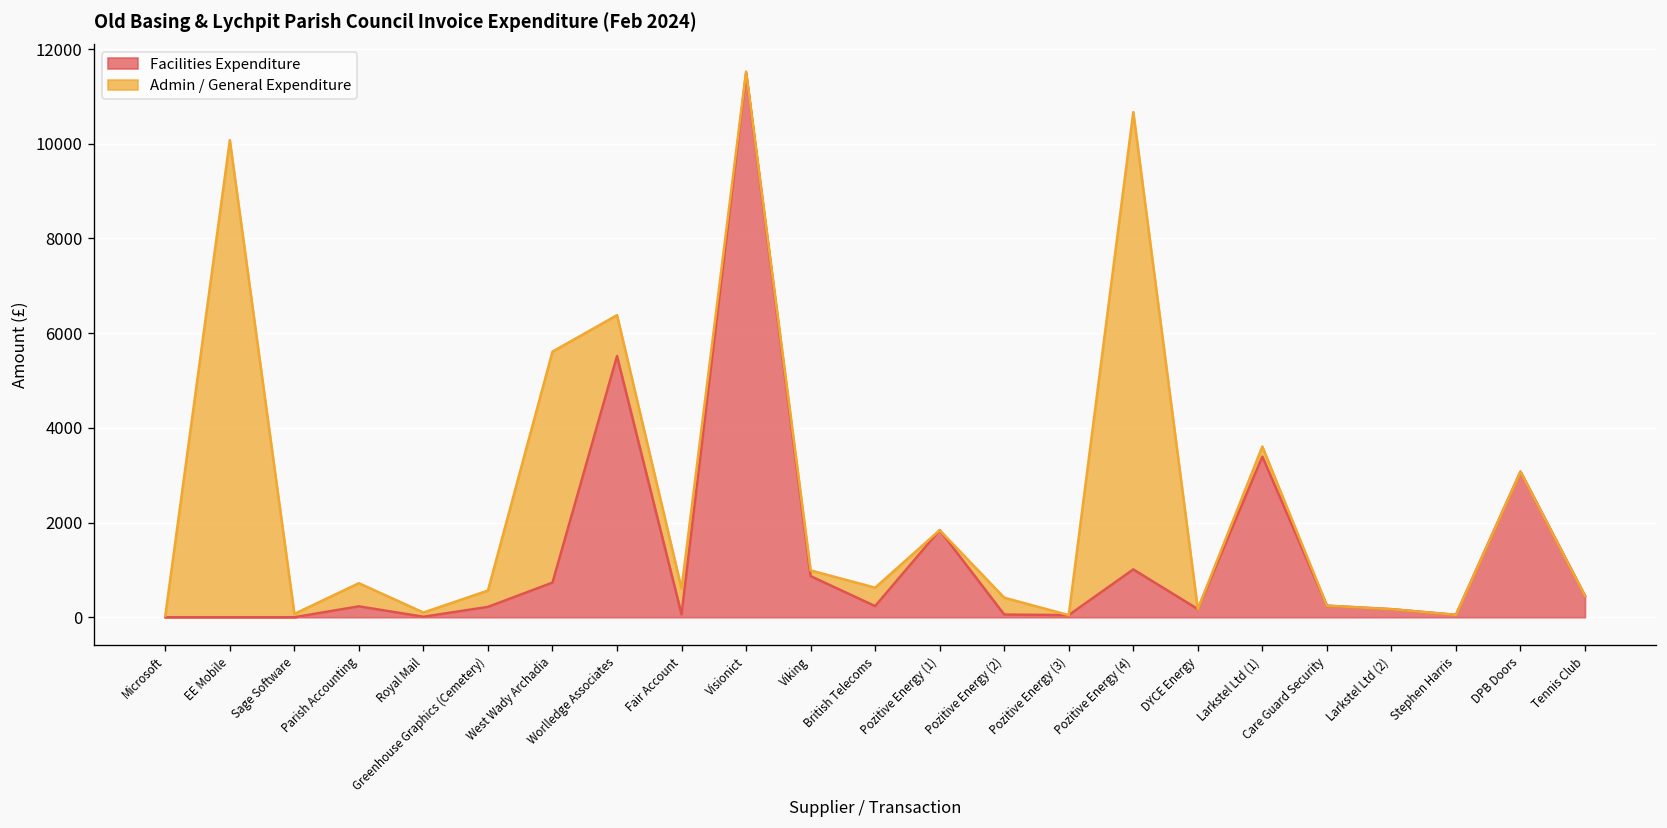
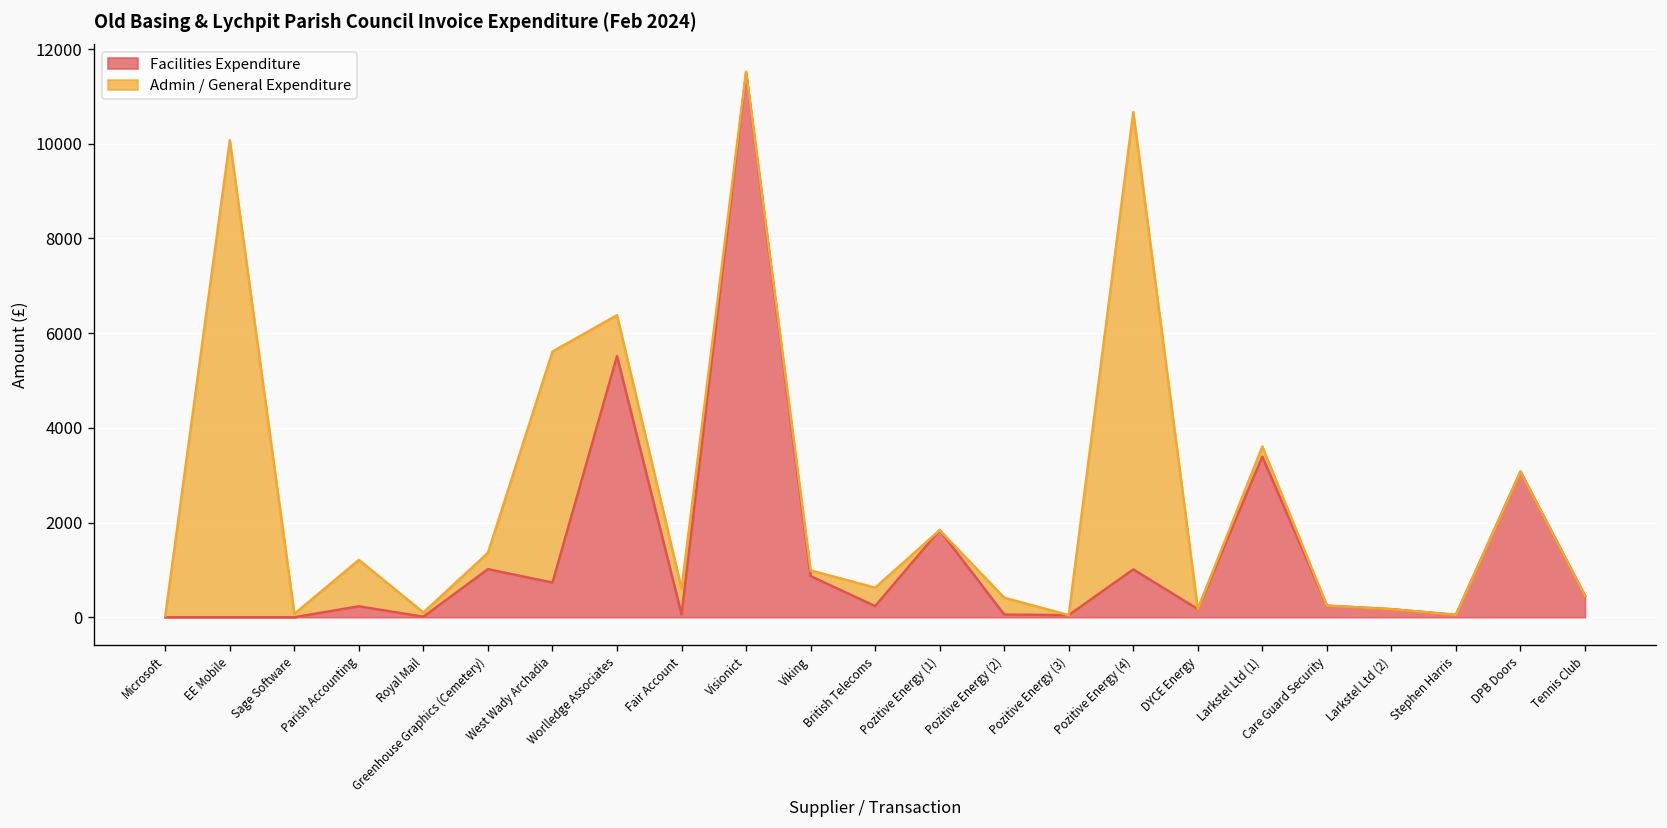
Admin / General Expenditure, Parish Accounting: 500 -> 1000
Facilities Expenditure, Greenhouse Graphics (Cemetery): 200 -> 1000
